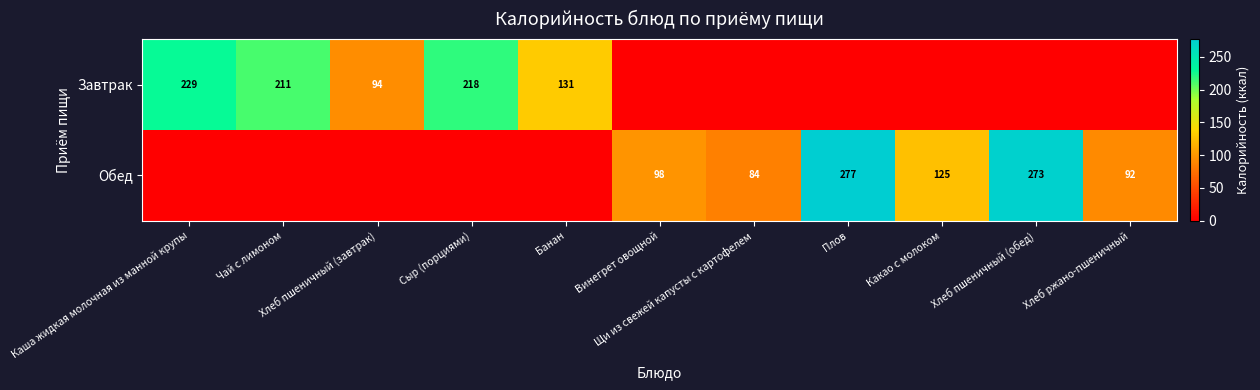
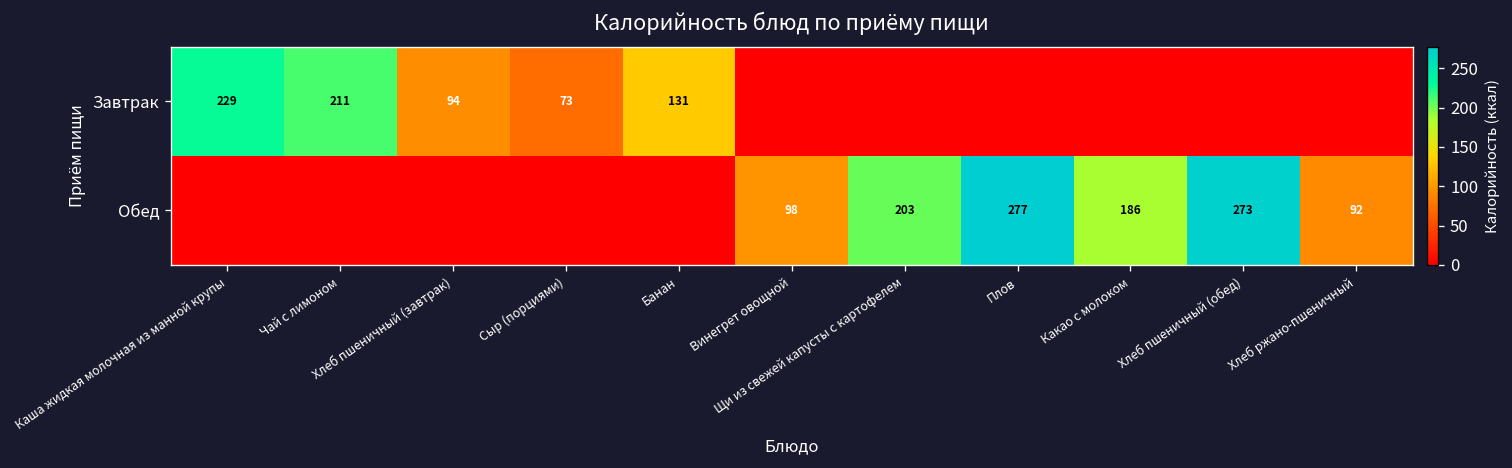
Завтрак, Сыр (порциями): 218 -> 73
Обед, Щи из свежей капусты с картофелем: 84 -> 203
Обед, Какао с молоком: 125 -> 186
